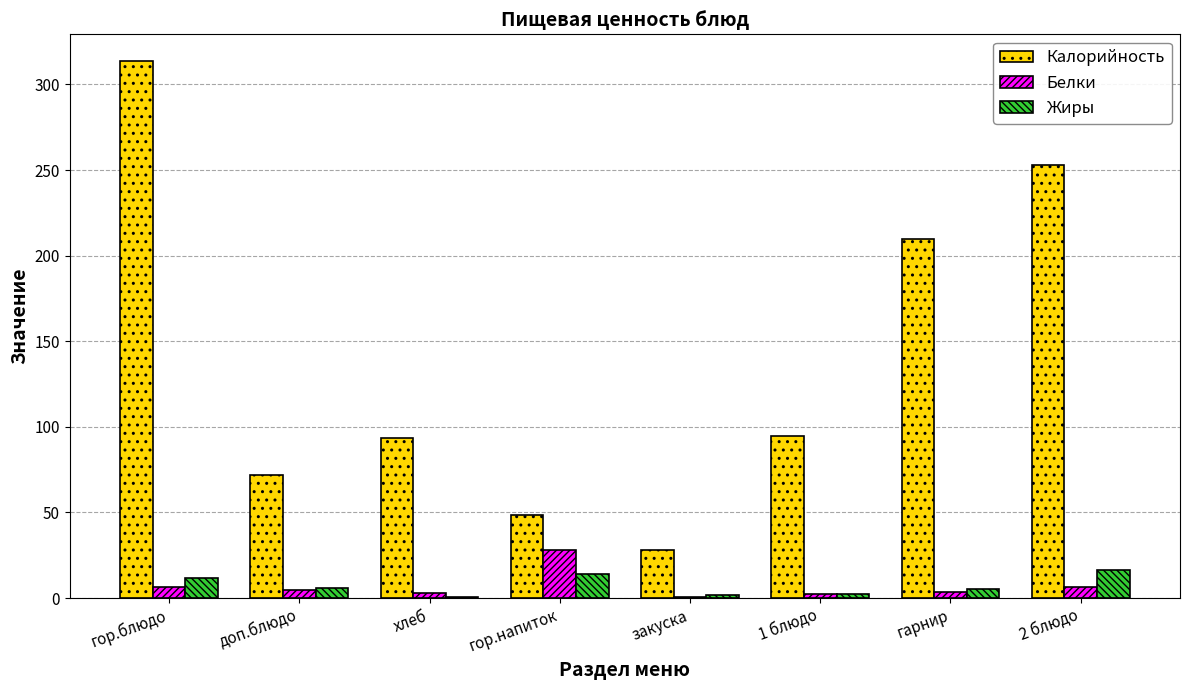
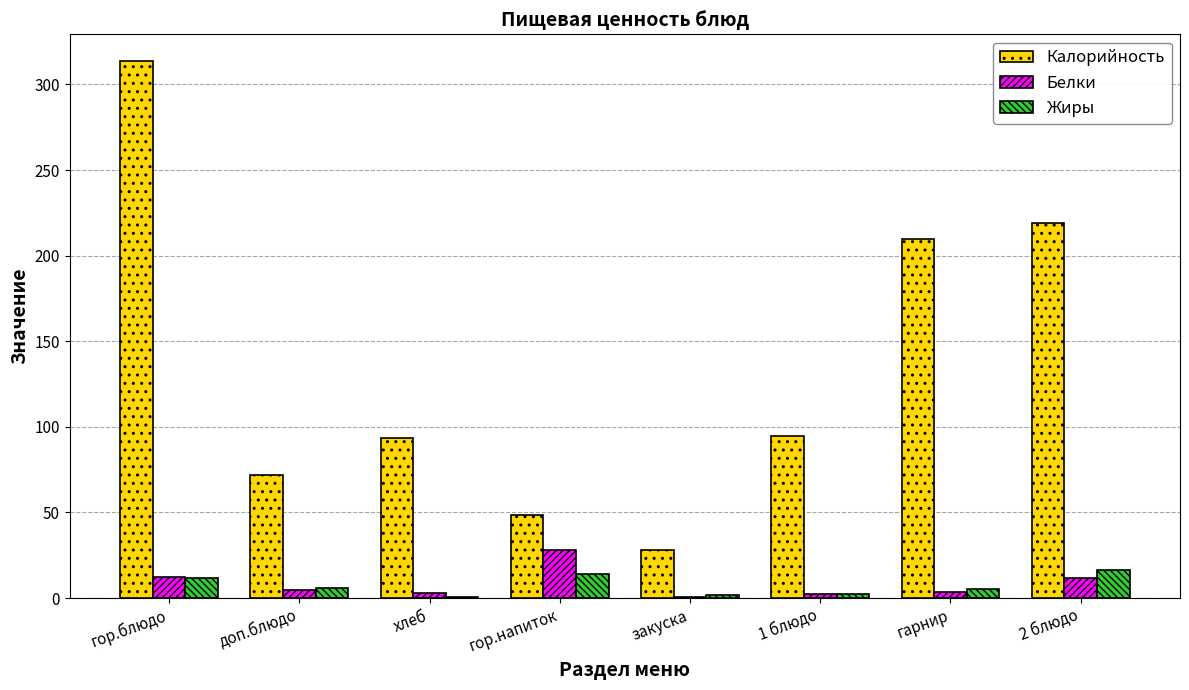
Белки, гор.блюдо: 6 -> 12
Калорийность, 2 блюдо: 253 -> 219
Белки, 2 блюдо: 7 -> 12
